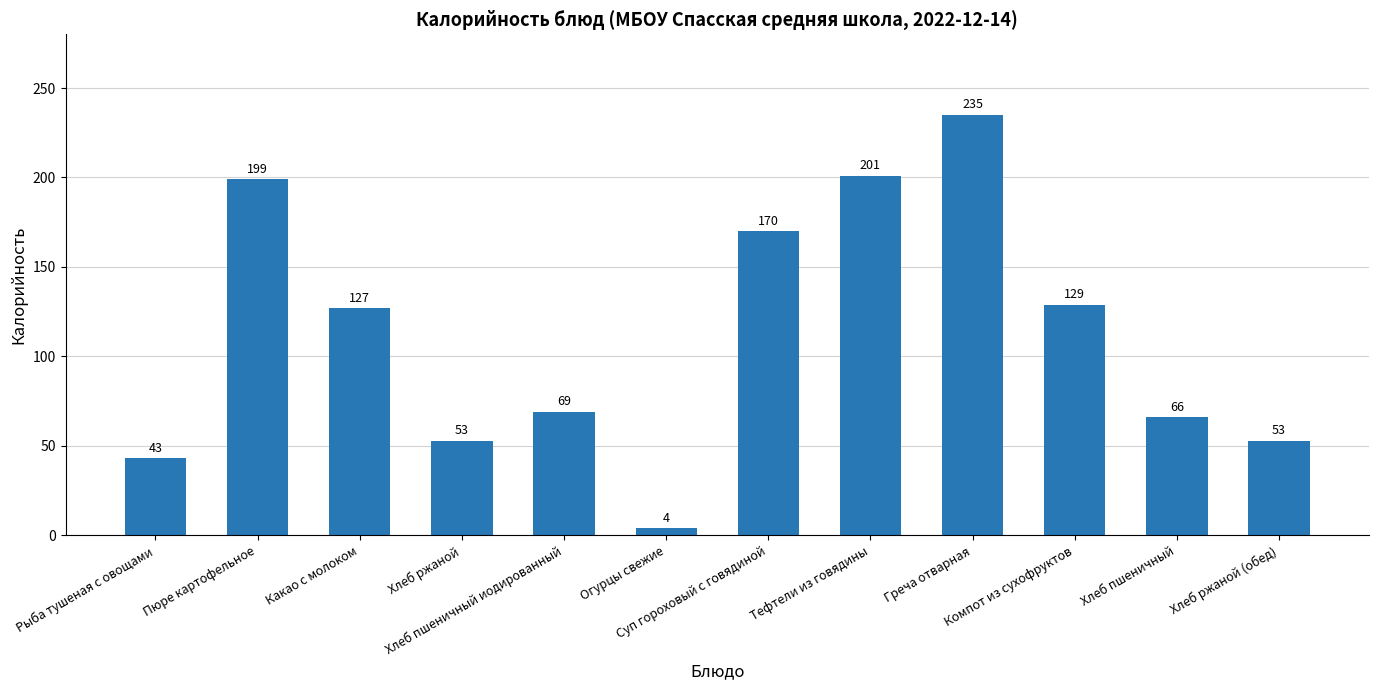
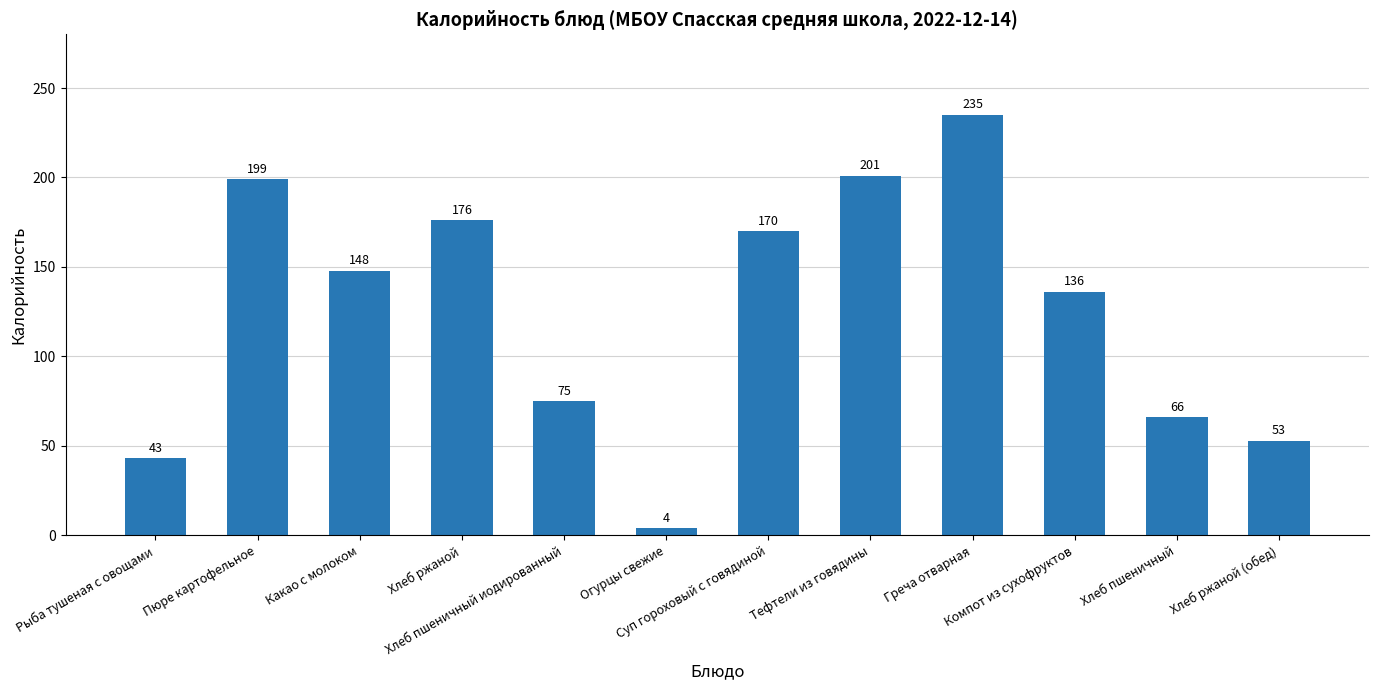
Какао с молоком: 127 -> 148
Хлеб ржаной: 53 -> 176
Хлеб пшеничный иодированный: 69 -> 75
Компот из сухофруктов: 129 -> 136
